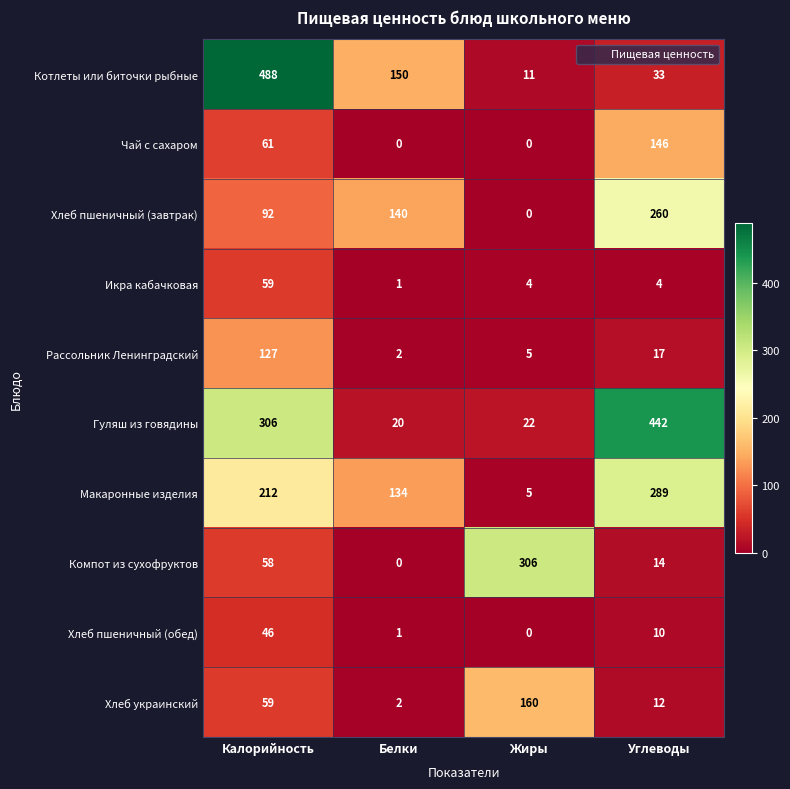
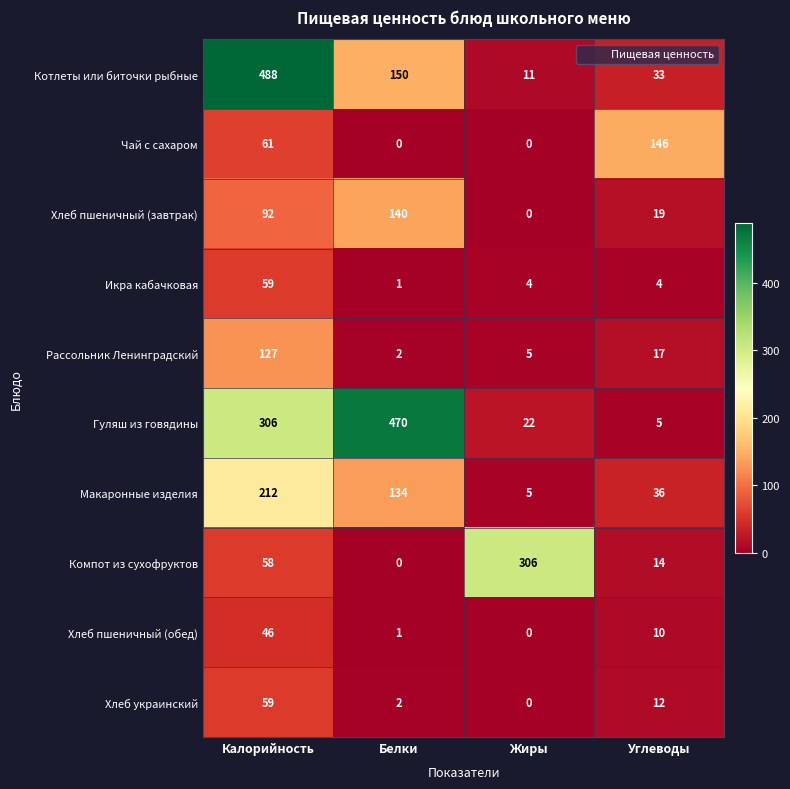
Хлеб пшеничный (завтрак), Углеводы: 260 -> 19
Гуляш из говядины, Белки: 20 -> 470
Гуляш из говядины, Углеводы: 442 -> 5
Макаронные изделия, Углеводы: 289 -> 36
Хлеб украинский, Жиры: 160 -> 0
